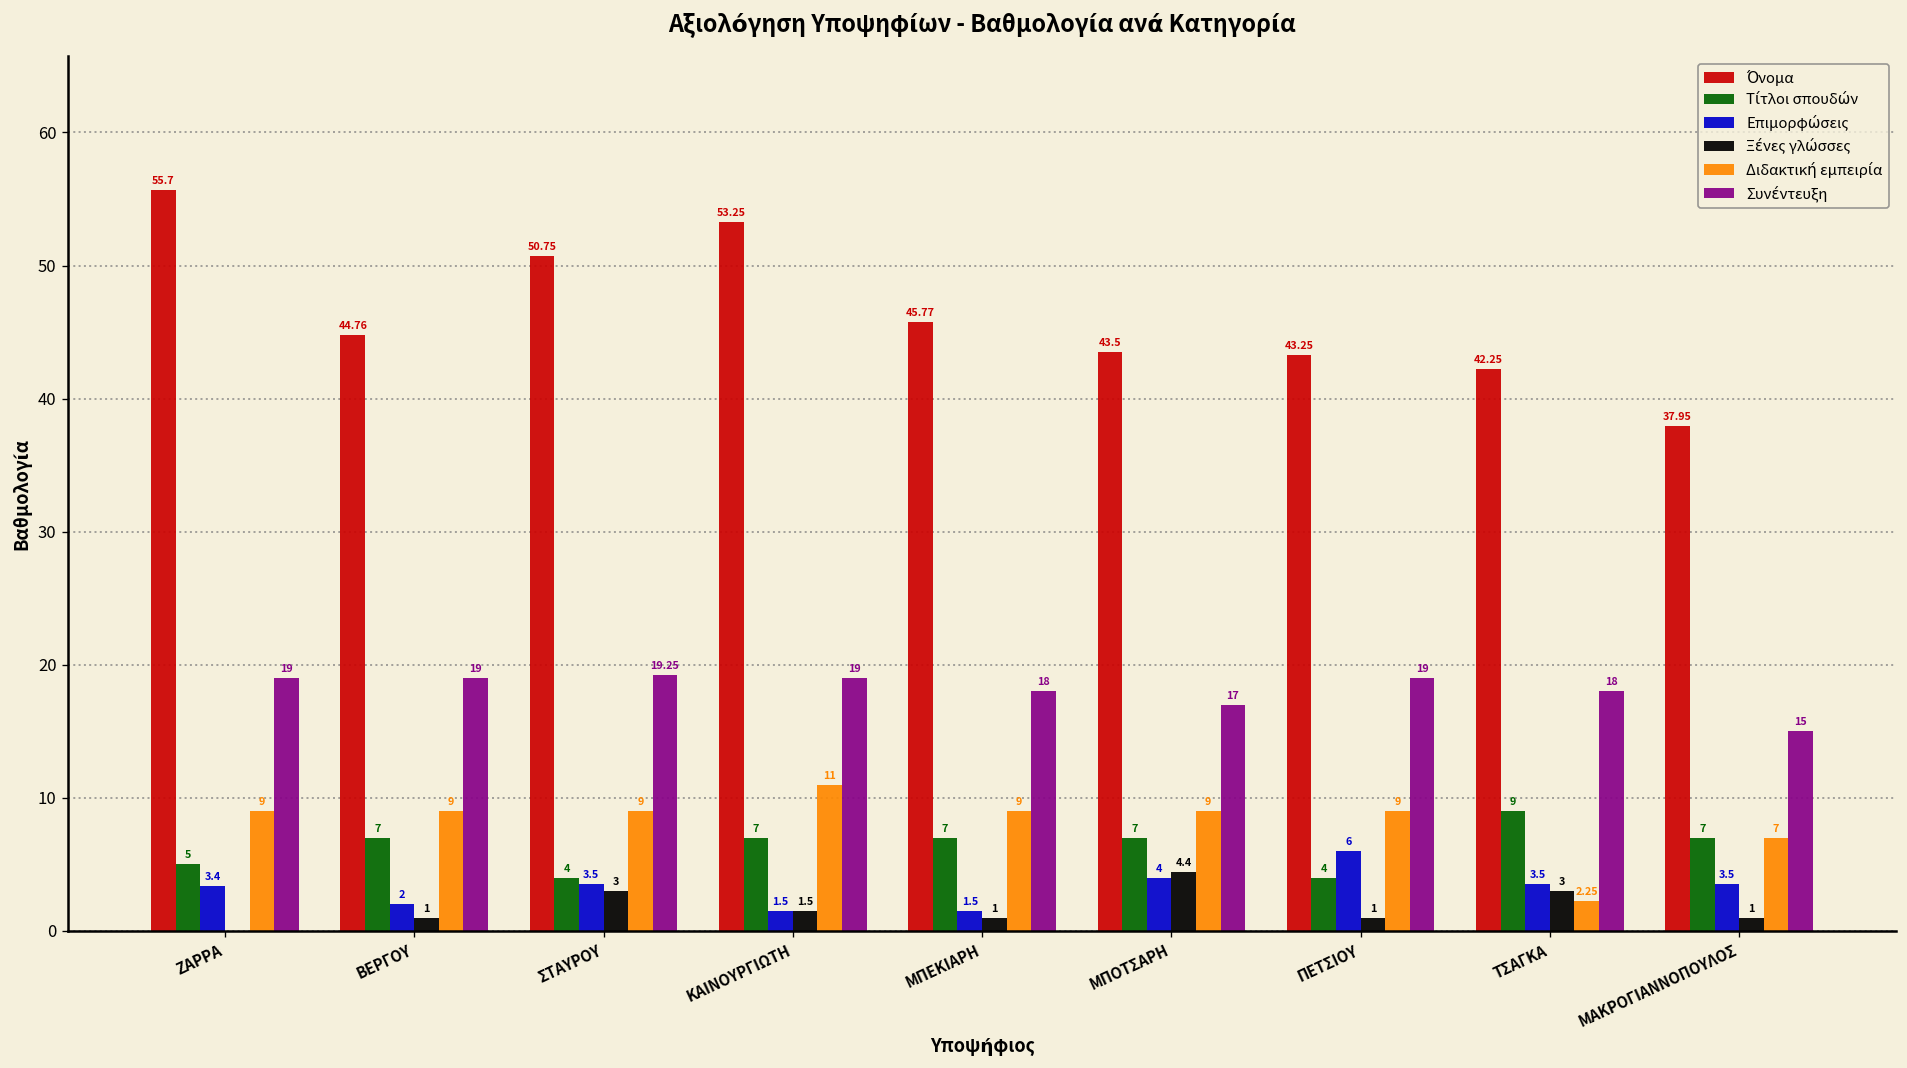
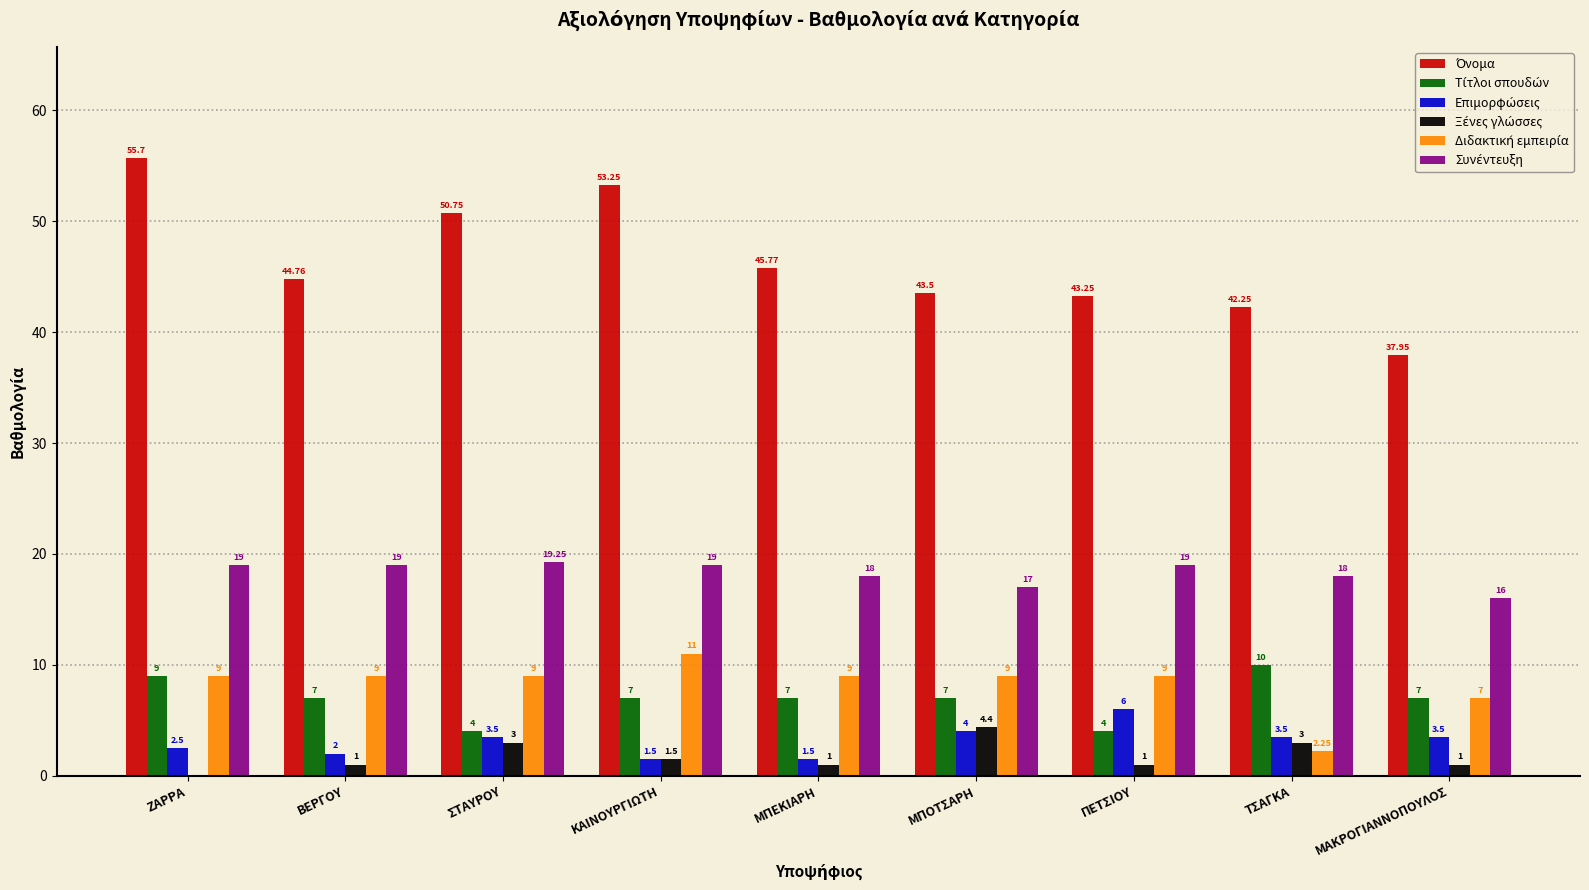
Τίτλοι σπουδών, ΖΑΡΡΑ: 5 -> 9
Επιμορφώσεις, ΖΑΡΡΑ: 3.4 -> 2.5
Τίτλοι σπουδών, ΤΣΑΓΚΑ: 9 -> 10
Συνέντευξη, ΜΑΚΡΟΓΙΑΝΝΟΠΟΥΛΟΣ: 15 -> 16
